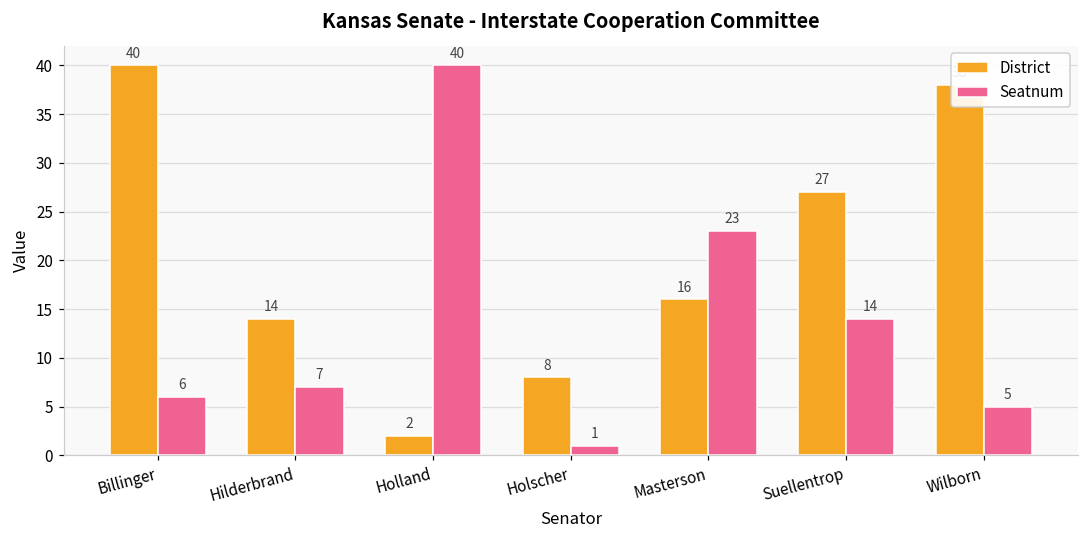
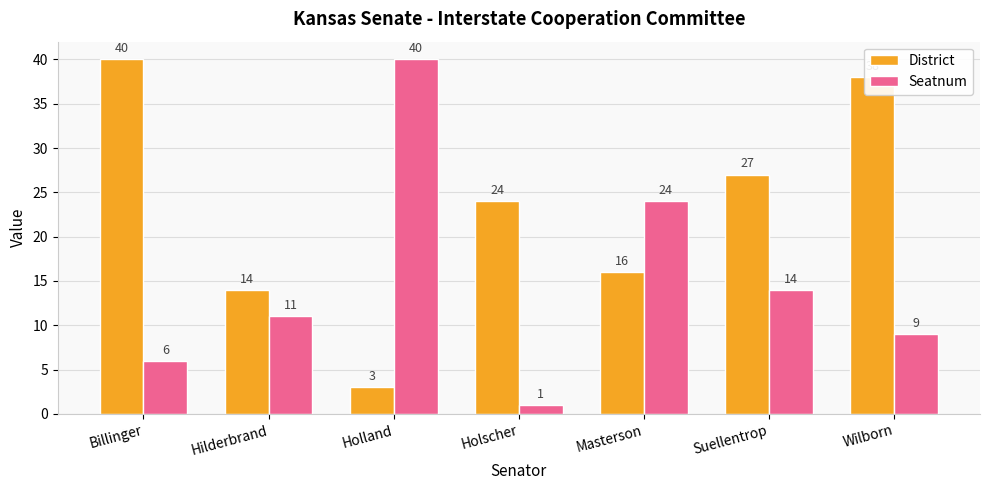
Seatnum, Hilderbrand: 7 -> 11
District, Holland: 2 -> 3
District, Holscher: 8 -> 24
Seatnum, Masterson: 23 -> 24
Seatnum, Wilborn: 5 -> 9
